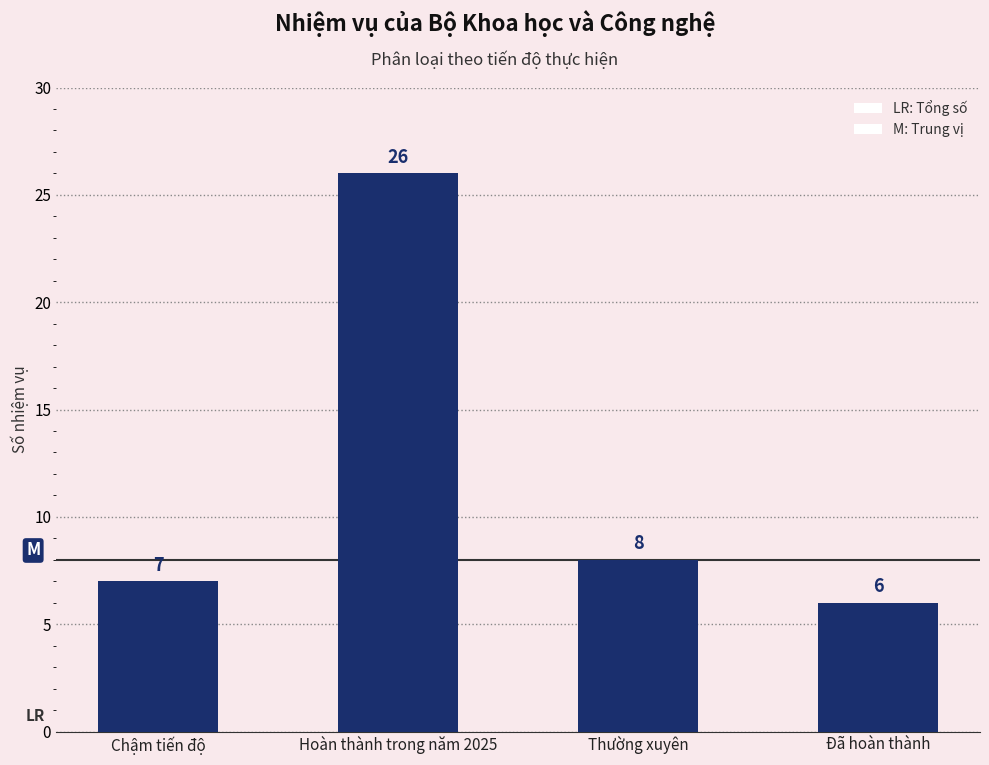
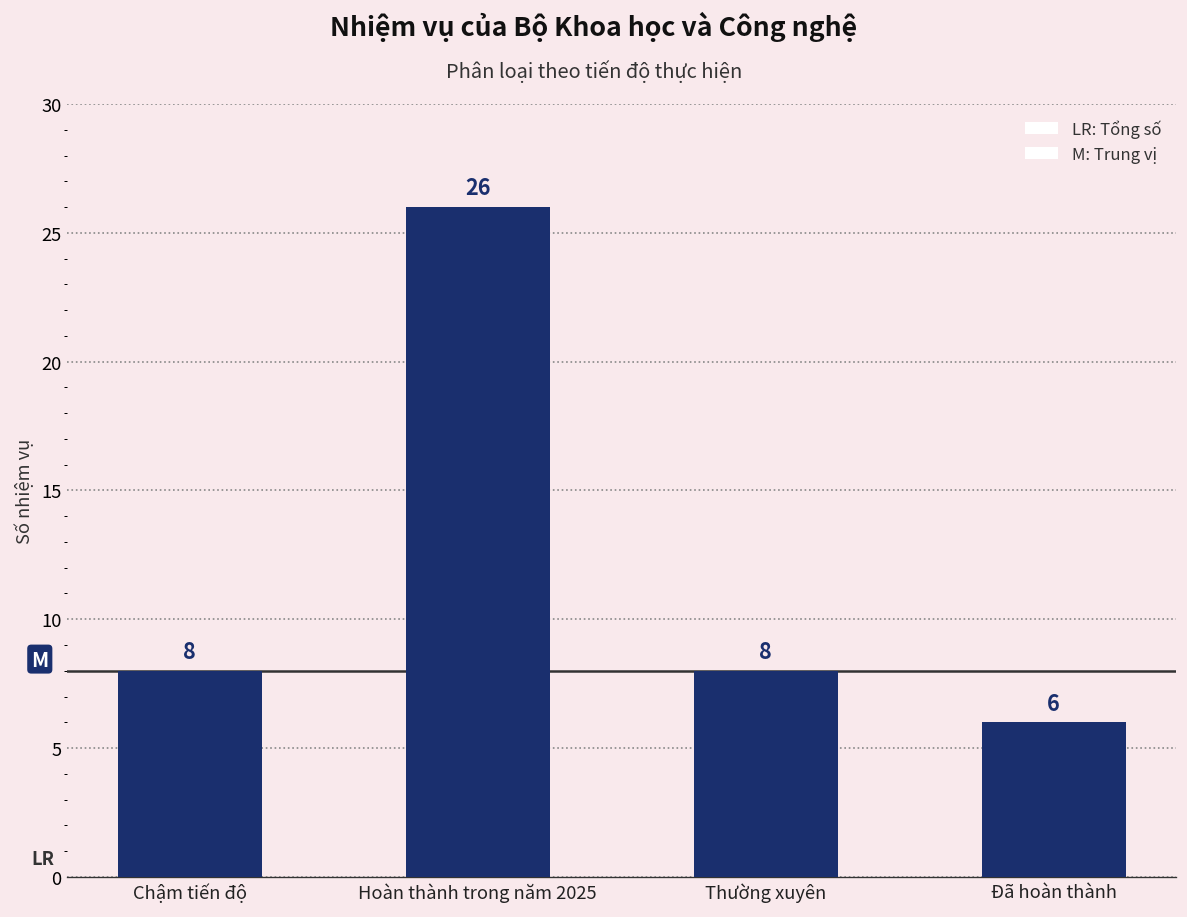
Chậm tiến độ: 7 -> 8
